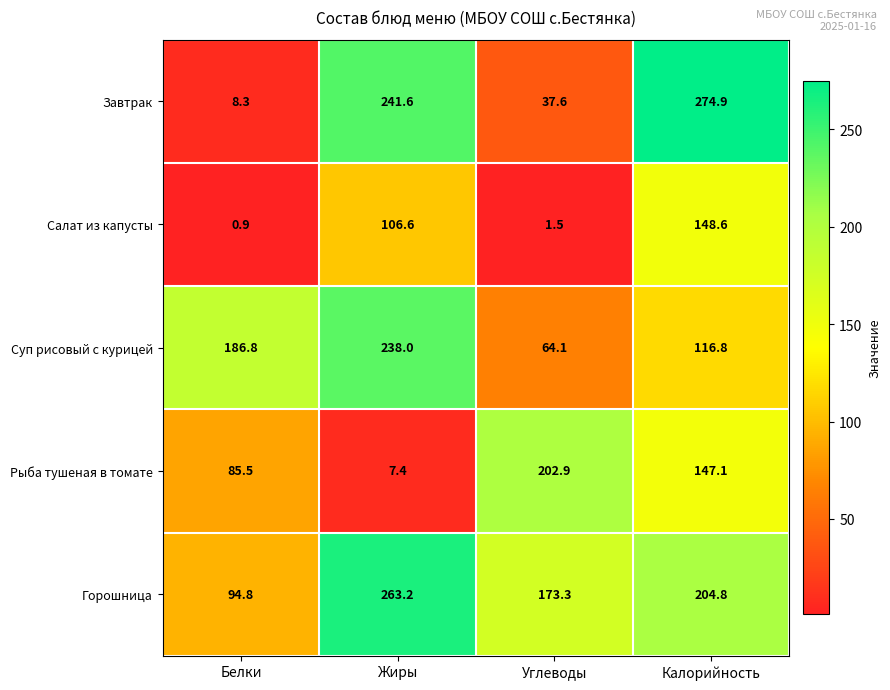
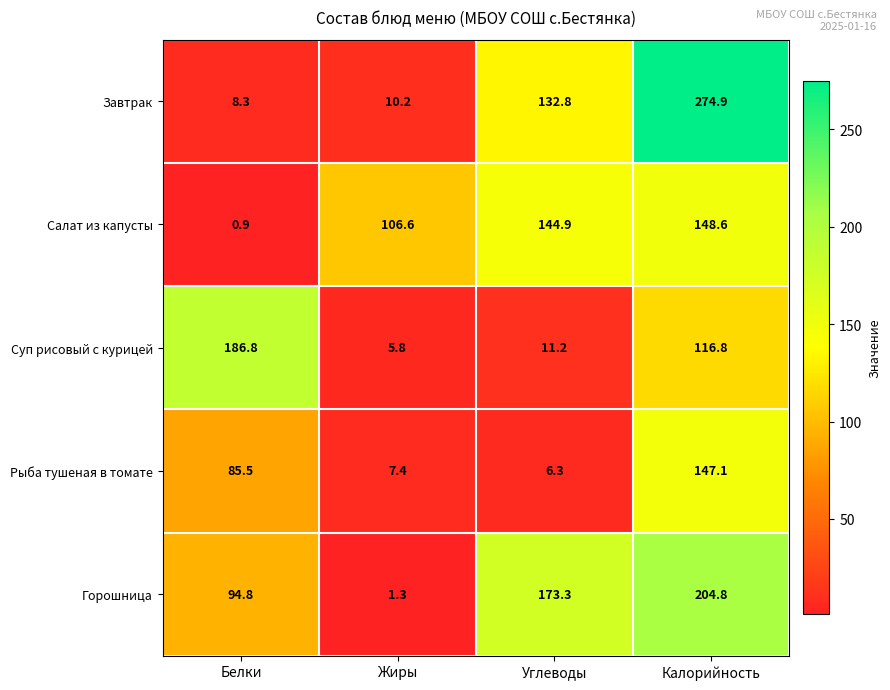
Завтрак, Жиры: 241.6 -> 10.2
Завтрак, Углеводы: 37.6 -> 132.8
Салат из капусты, Углеводы: 1.5 -> 144.9
Суп рисовый с курицей, Жиры: 238.0 -> 5.8
Суп рисовый с курицей, Углеводы: 64.1 -> 11.2
Рыба тушеная в томате, Углеводы: 202.9 -> 6.3
Горошница, Жиры: 263.2 -> 1.3
